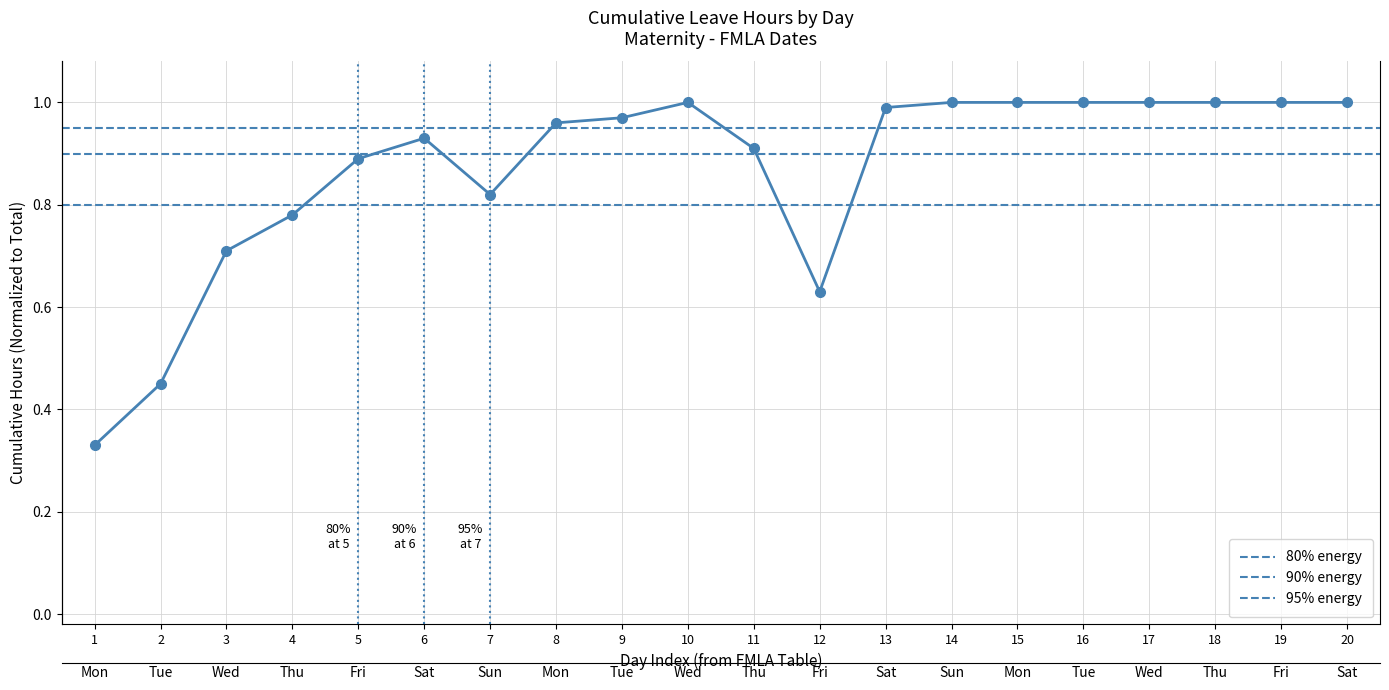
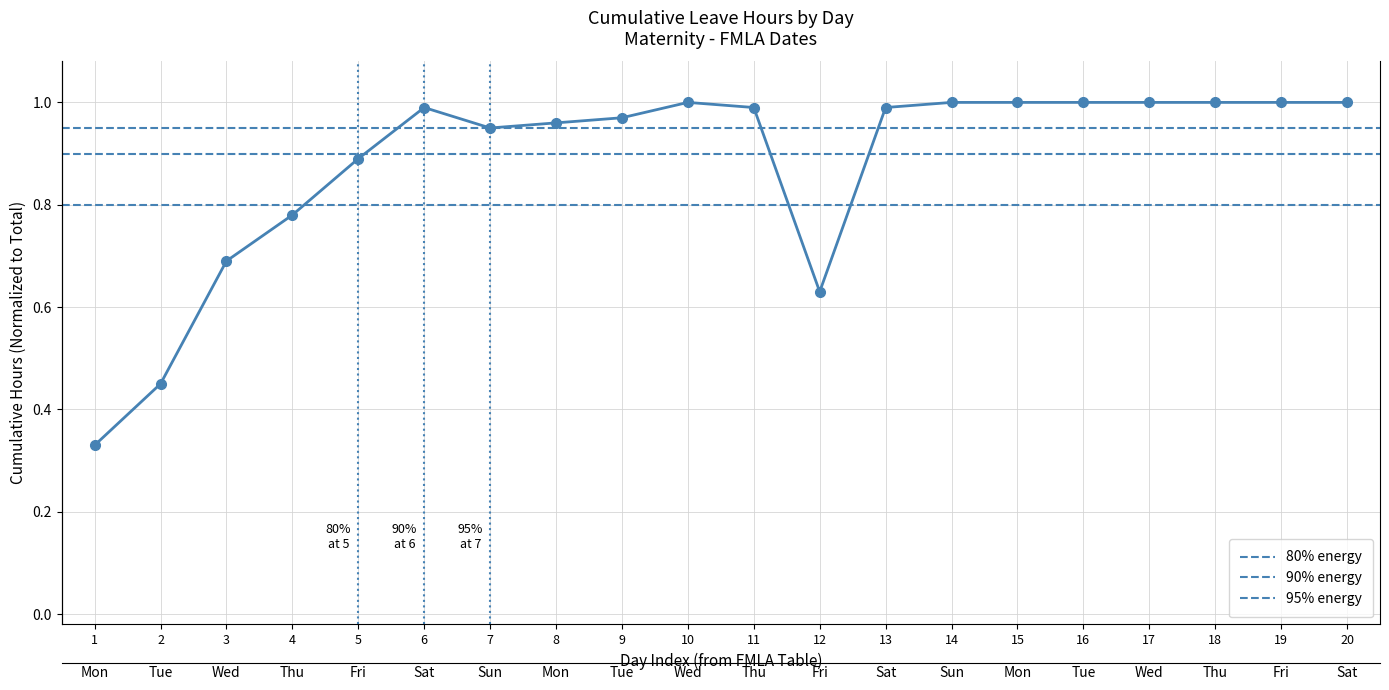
3: 0.71 -> 0.69
6: 0.93 -> 0.99
7: 0.82 -> 0.95
11: 0.91 -> 0.99
